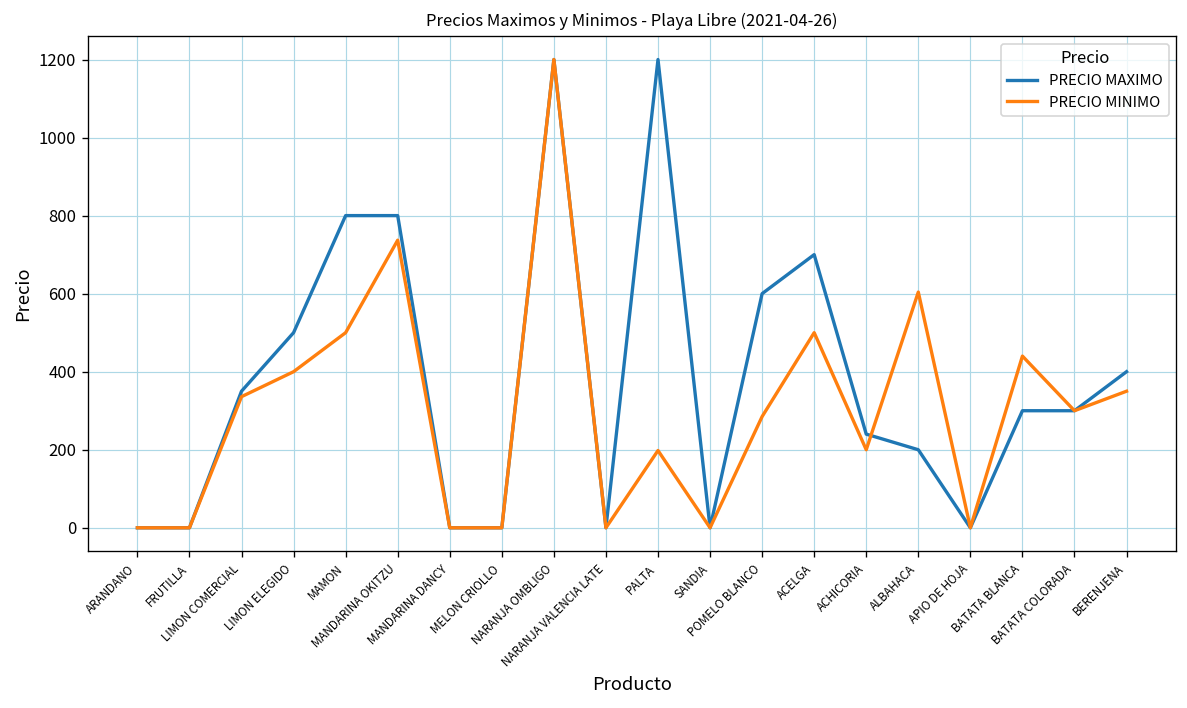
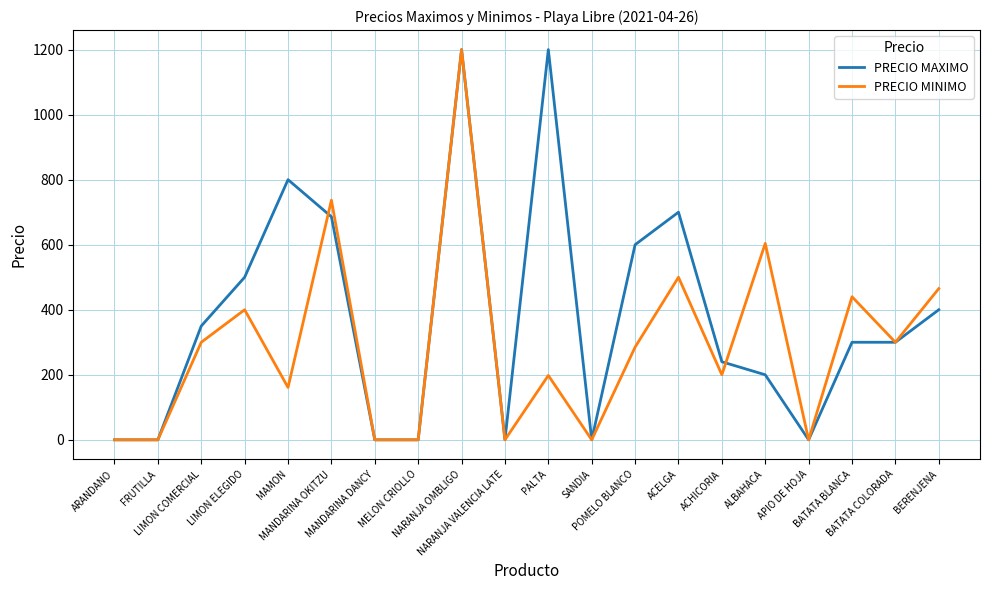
PRECIO MINIMO, LIMON COMERCIAL: 340 -> 300
PRECIO MINIMO, MAMON: 500 -> 160
PRECIO MAXIMO, MANDARINA OKITZU: 800 -> 690
PRECIO MINIMO, BERENJENA: 350 -> 470
